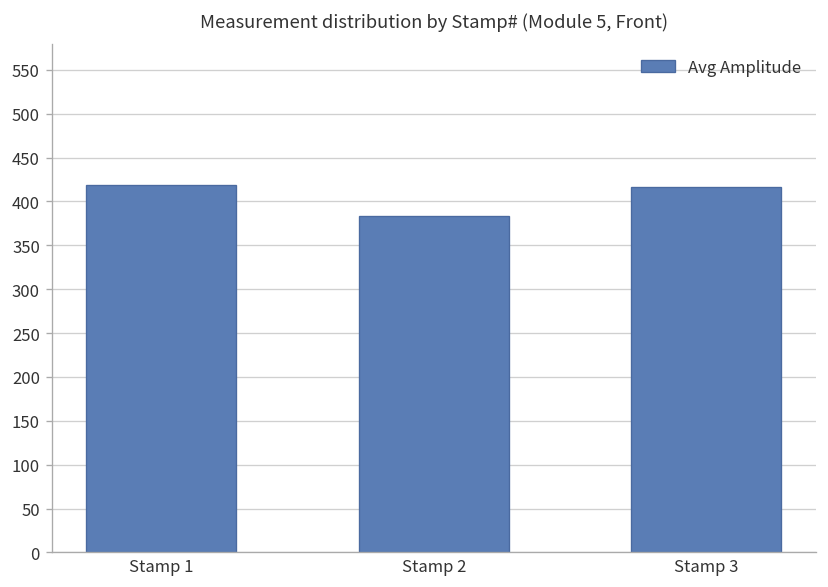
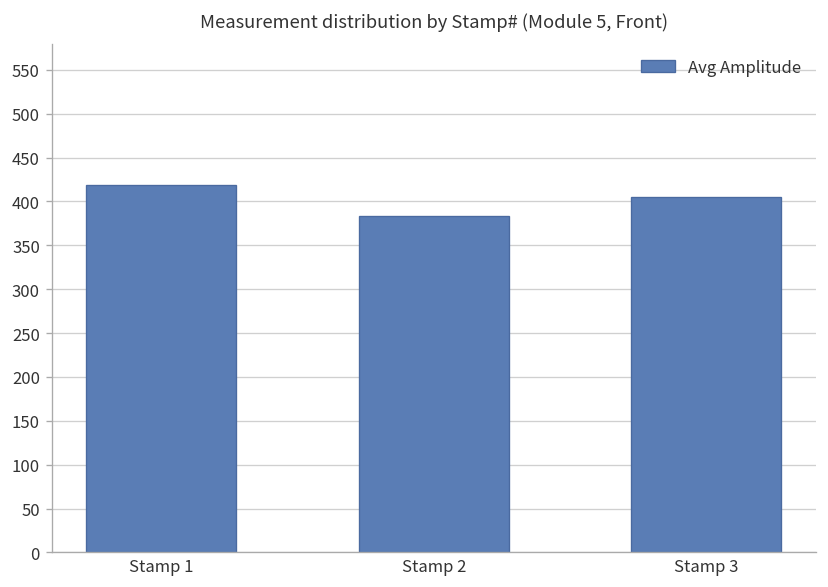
Stamp 3: 420 -> 400
